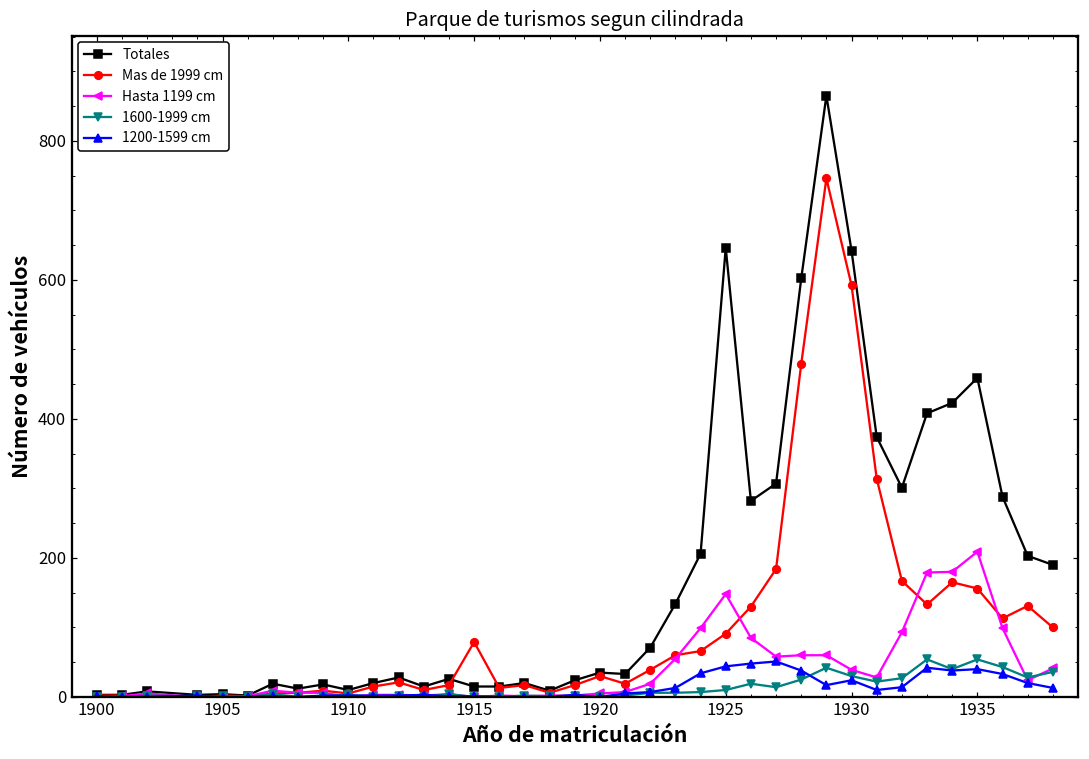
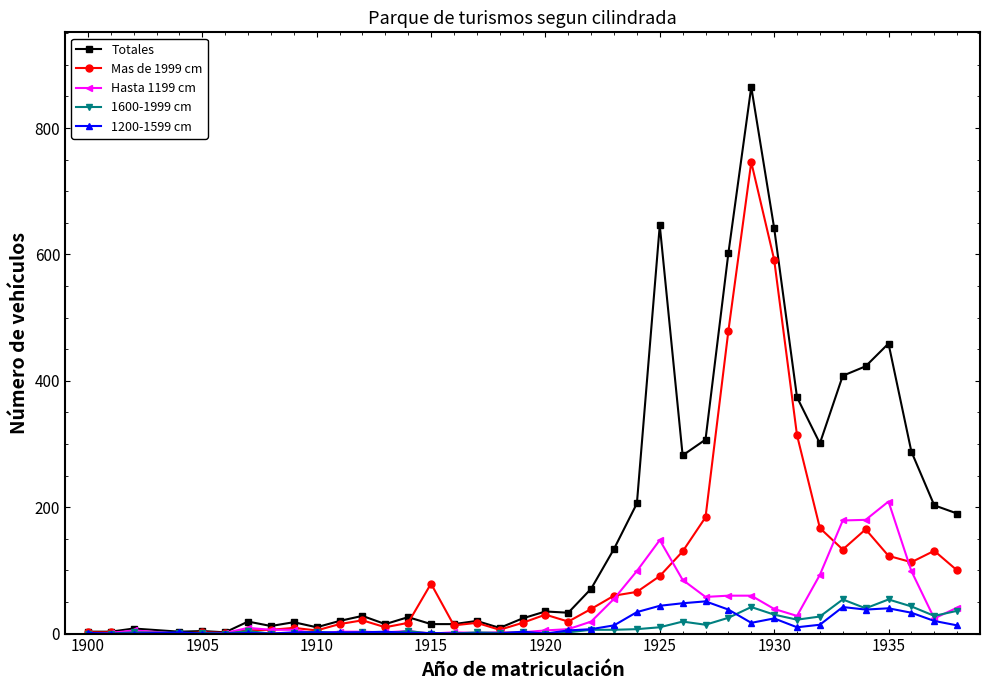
Mas de 1999 cm, 1935: 160 -> 120
